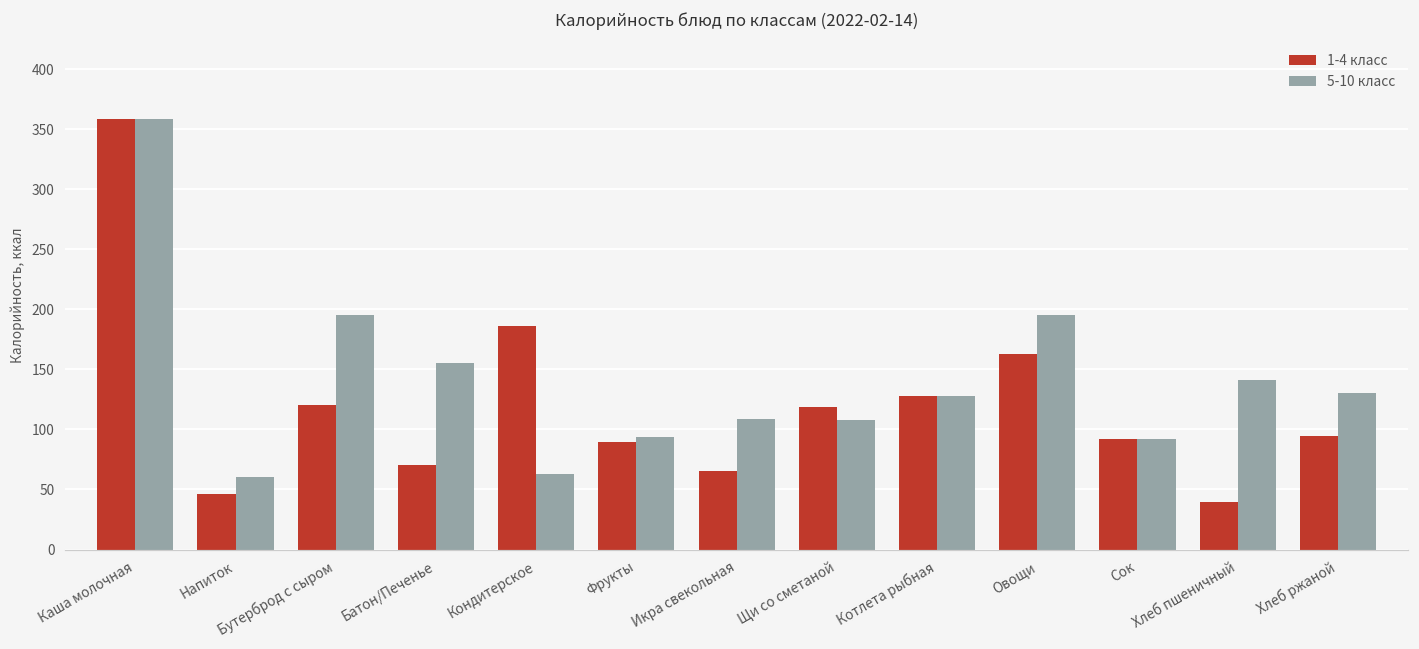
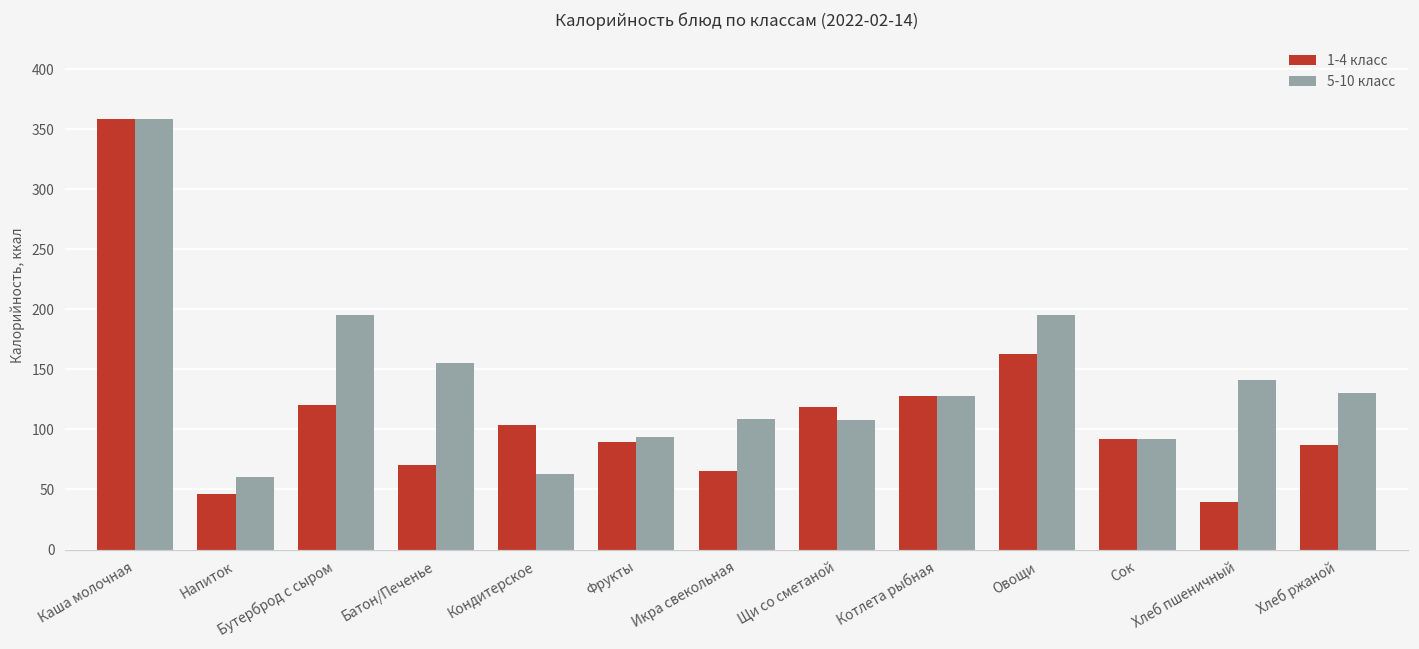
1-4 класс, Кондитерское: 186 -> 104
1-4 класс, Хлеб ржаной: 95 -> 87
